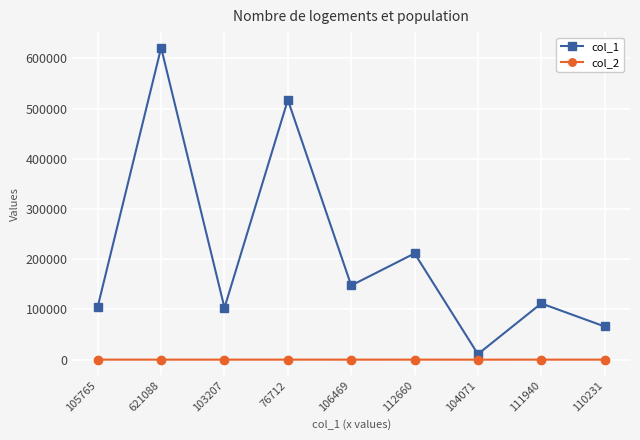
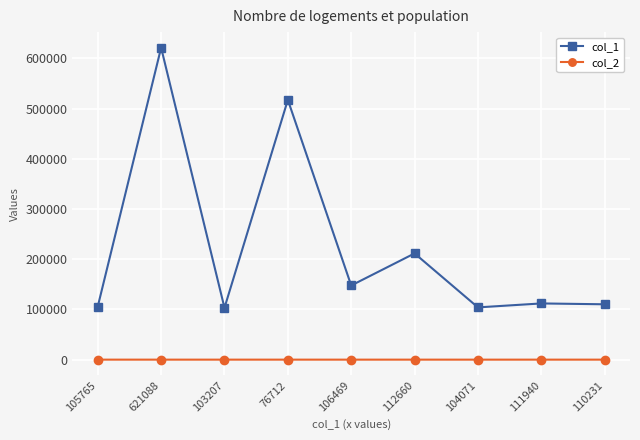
col_1, 104071: 10000 -> 100000
col_1, 110231: 70000 -> 110000
